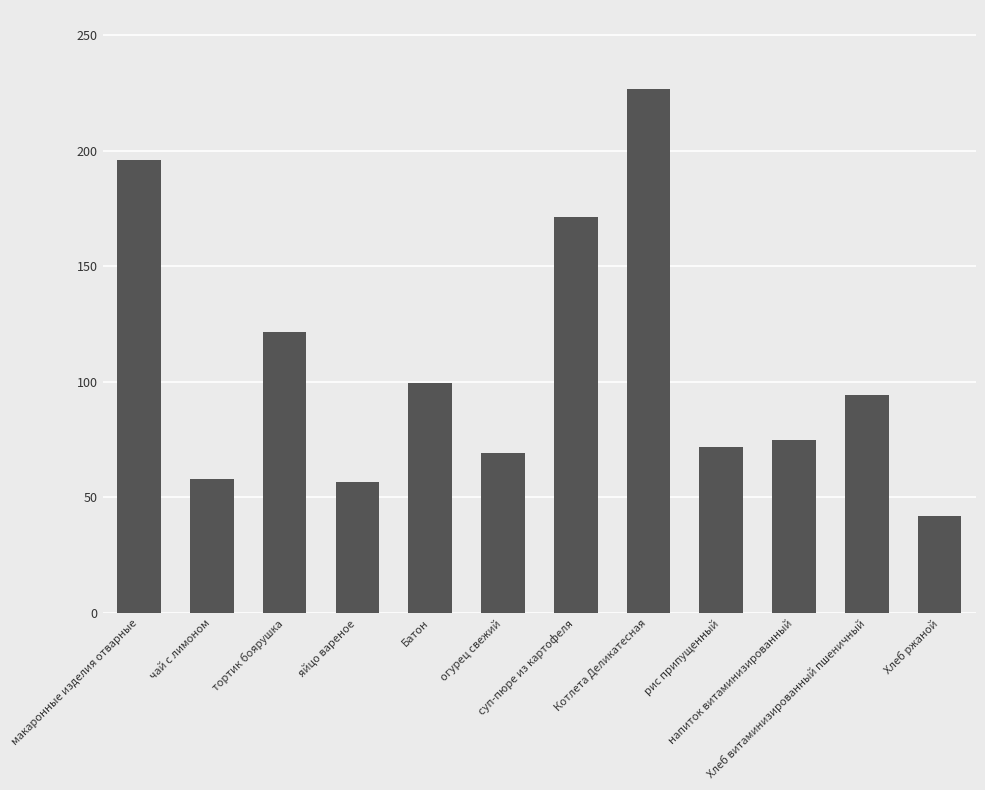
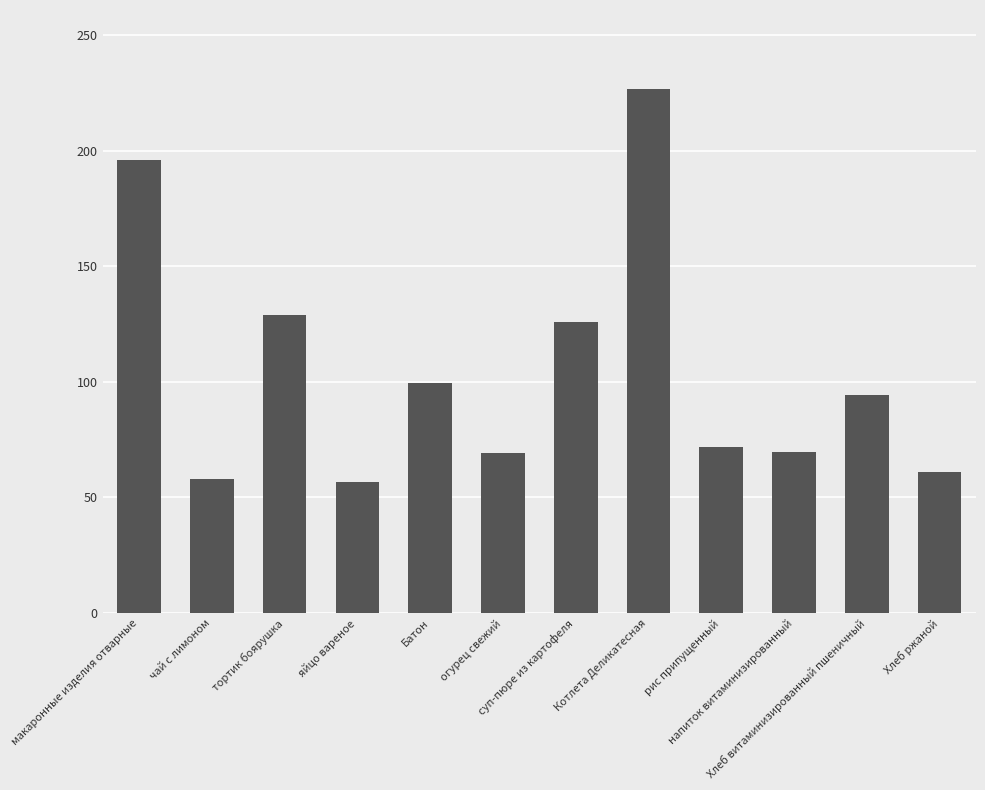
тортик боярушка: 122 -> 129
суп-пюре из картофеля: 172 -> 126
напиток витаминизированный: 75 -> 70
Хлеб ржаной: 42 -> 61
